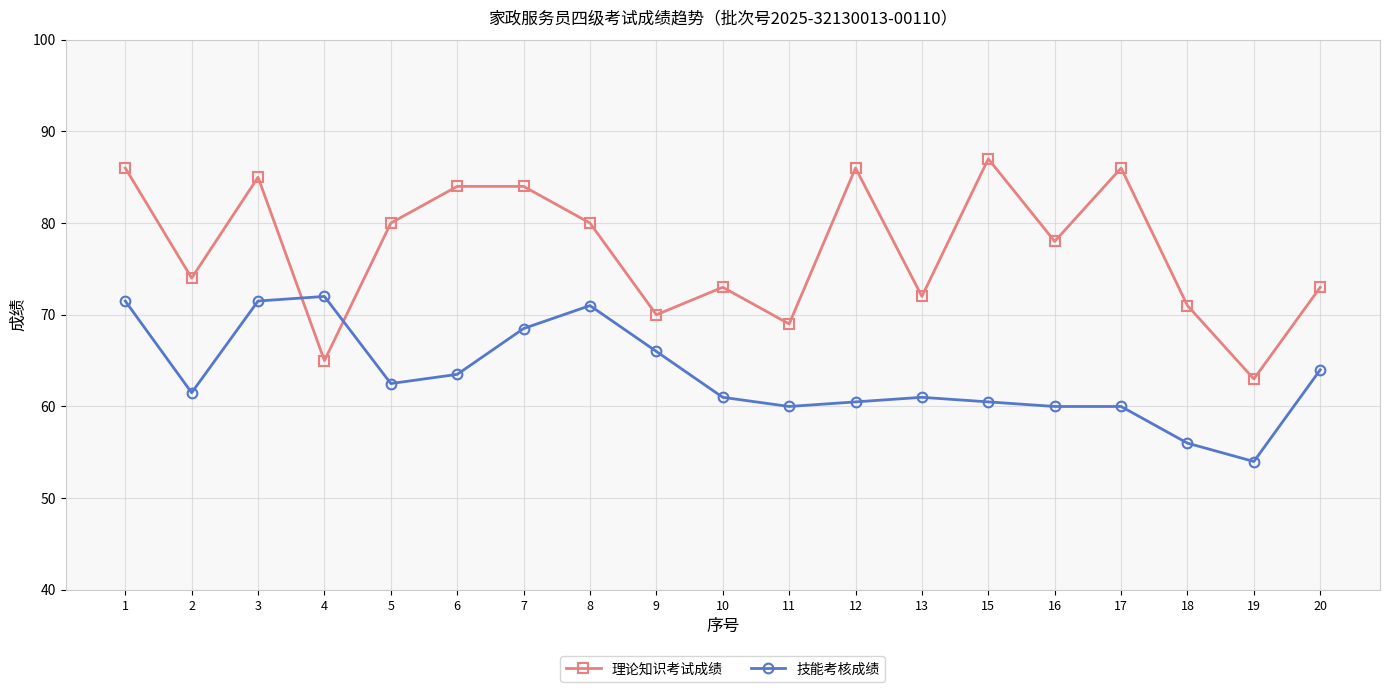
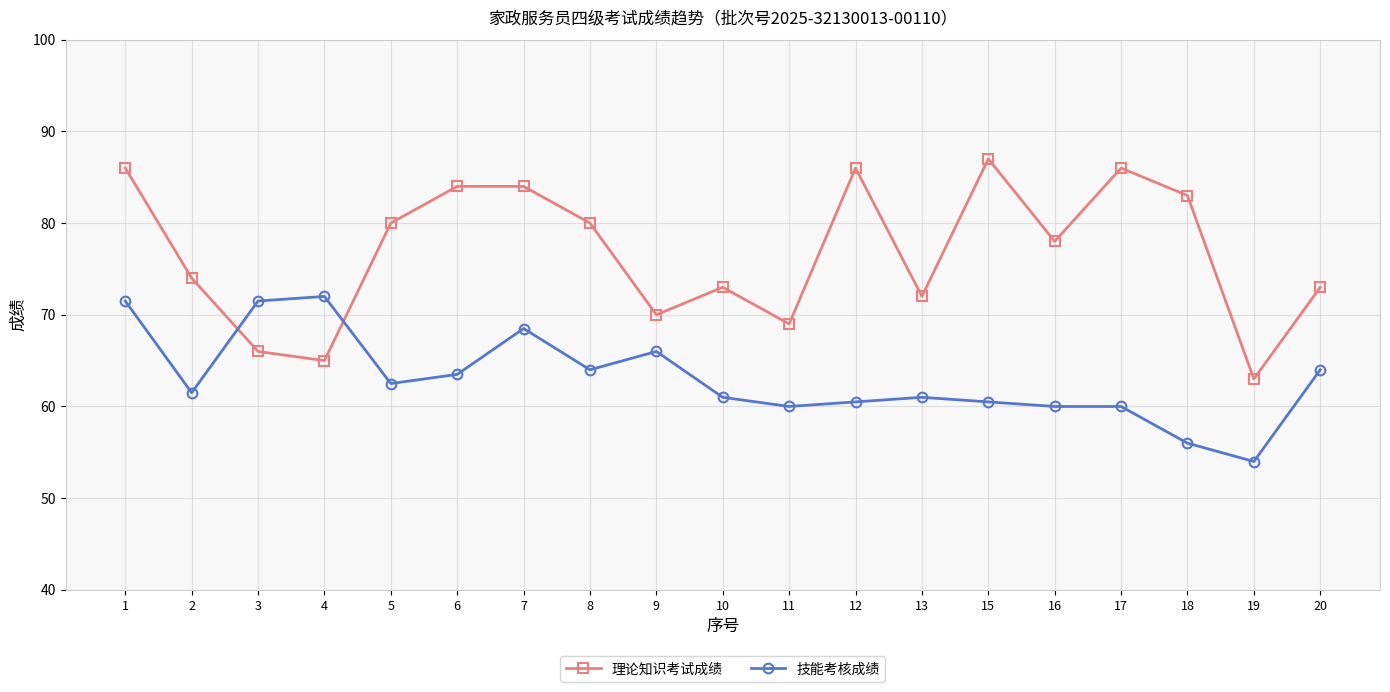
理论知识考试成绩, 3: 85 -> 66
技能考核成绩, 8: 71 -> 64
理论知识考试成绩, 18: 71 -> 83
